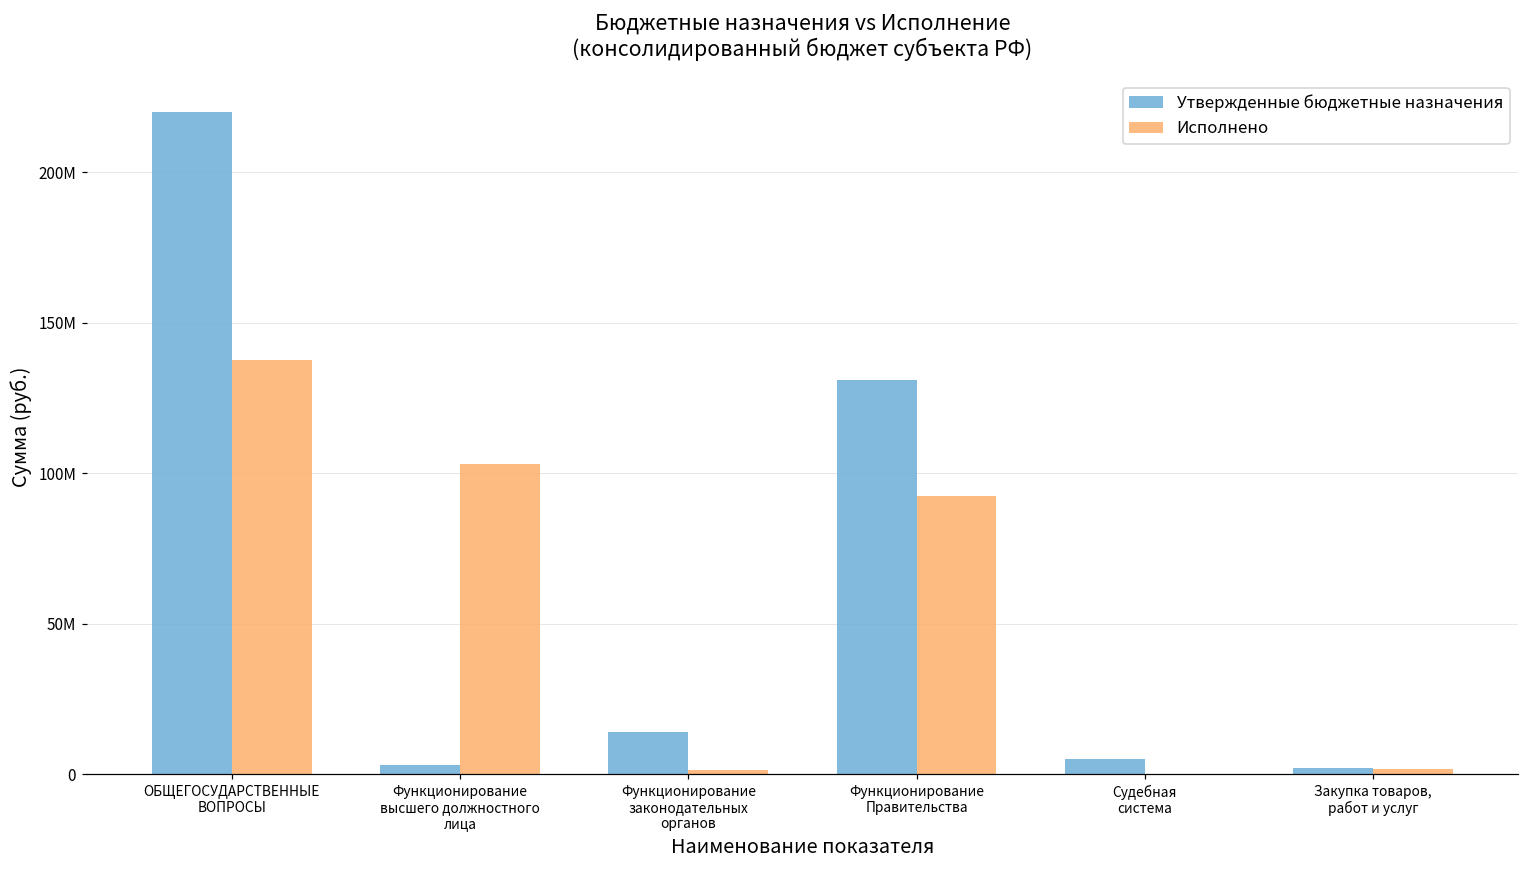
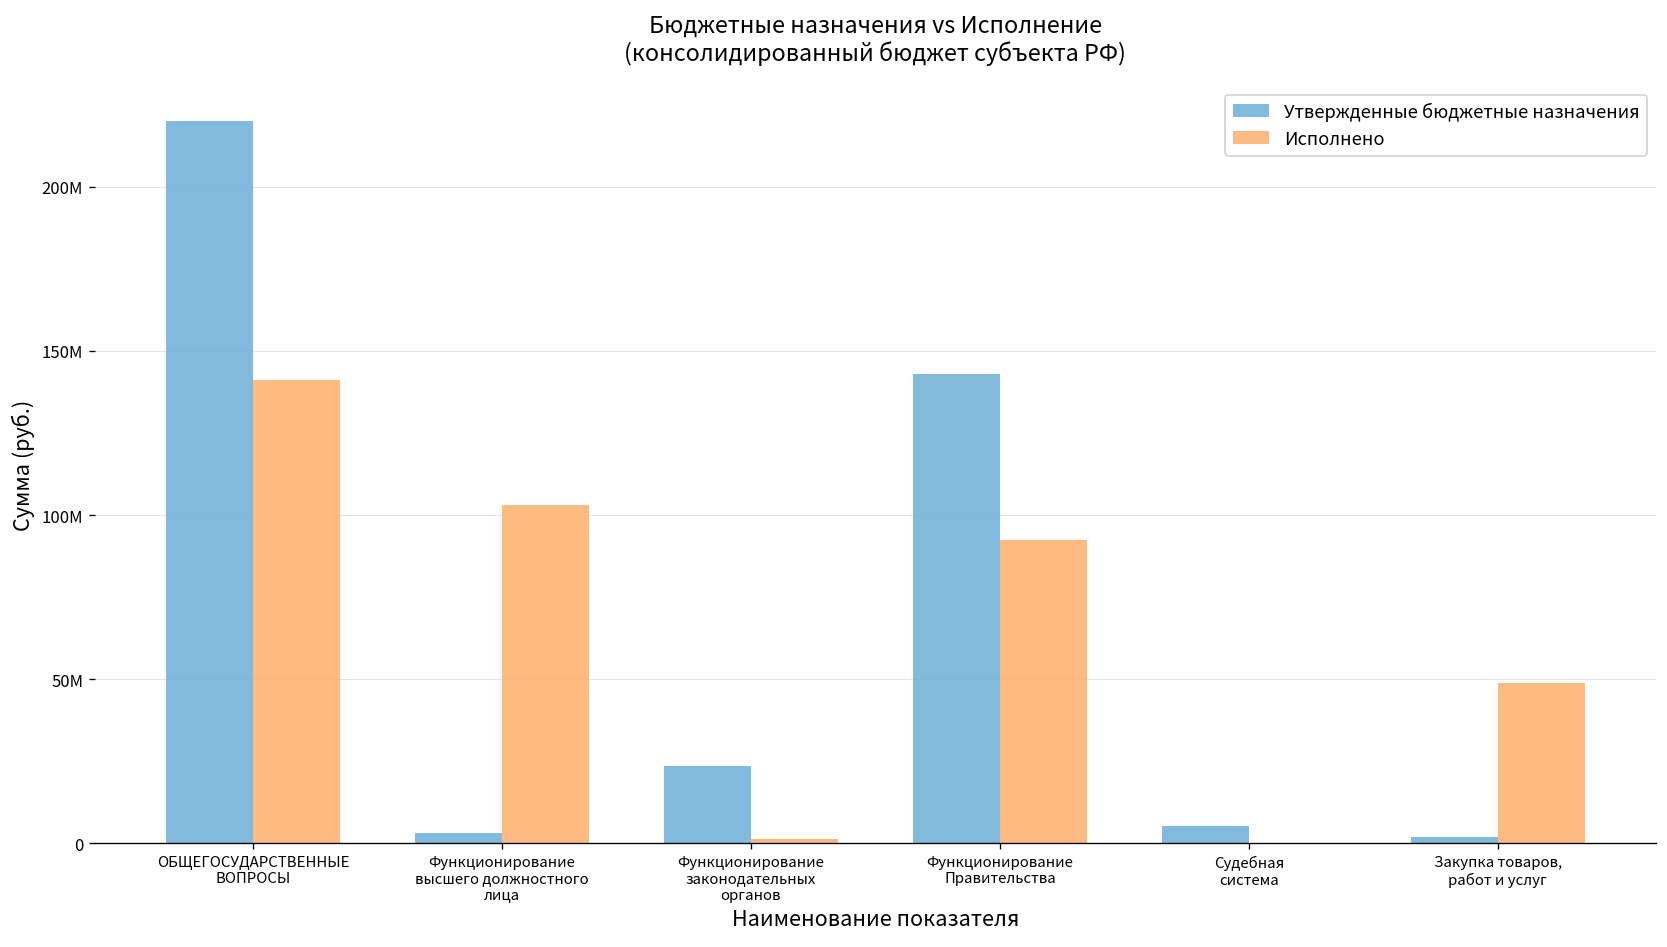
Исполнено, ОБЩЕГОСУДАРСТВЕННЫЕ ВОПРОСЫ: 138000000 -> 141000000
Утвержденные бюджетные назначения, Функционирование законодательных органов: 14000000 -> 24000000
Утвержденные бюджетные назначения, Функционирование Правительства: 131000000 -> 143000000
Исполнено, Закупка товаров, работ и услуг: 2000000 -> 49000000
